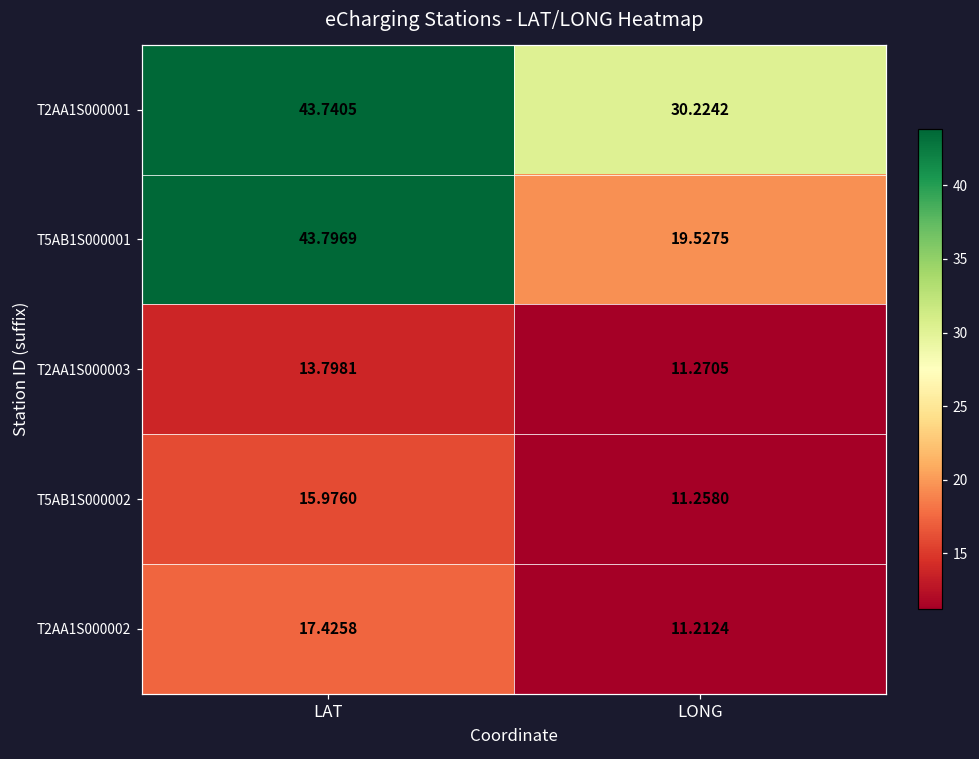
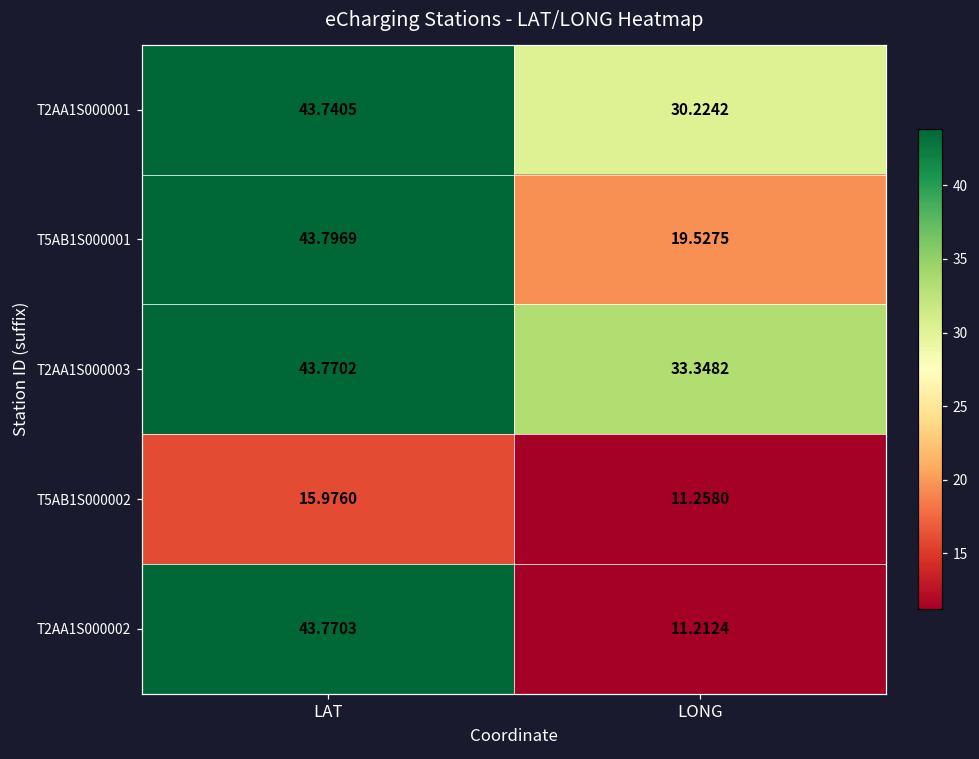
T2AA1S000003, LAT: 13.7981 -> 43.7702
T2AA1S000003, LONG: 11.2705 -> 33.3482
T2AA1S000002, LAT: 17.4258 -> 43.7703
